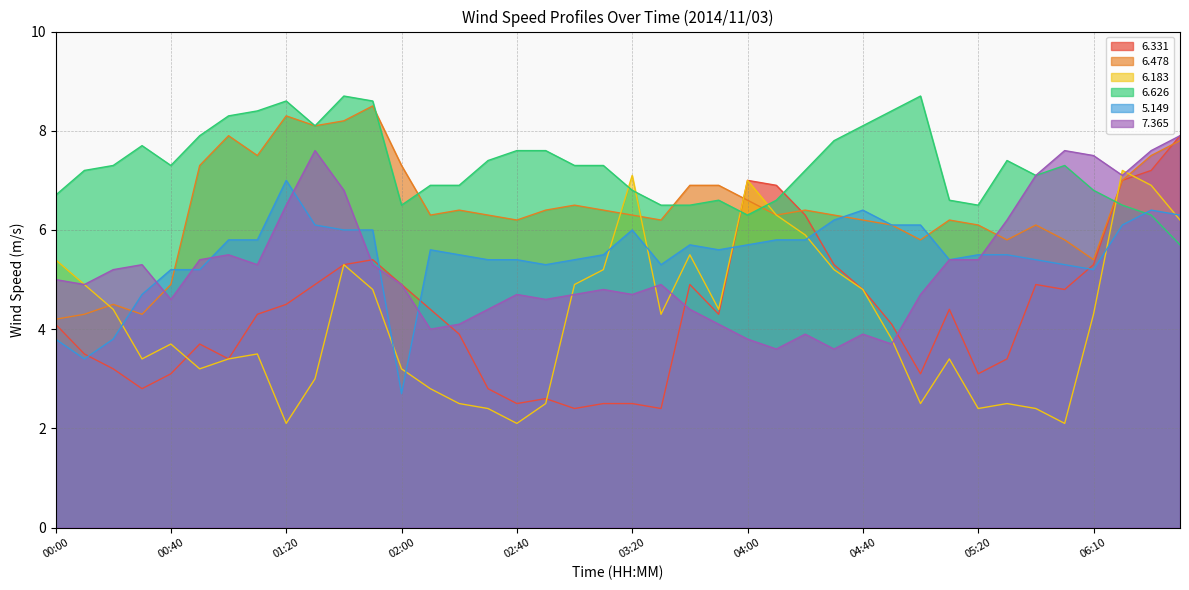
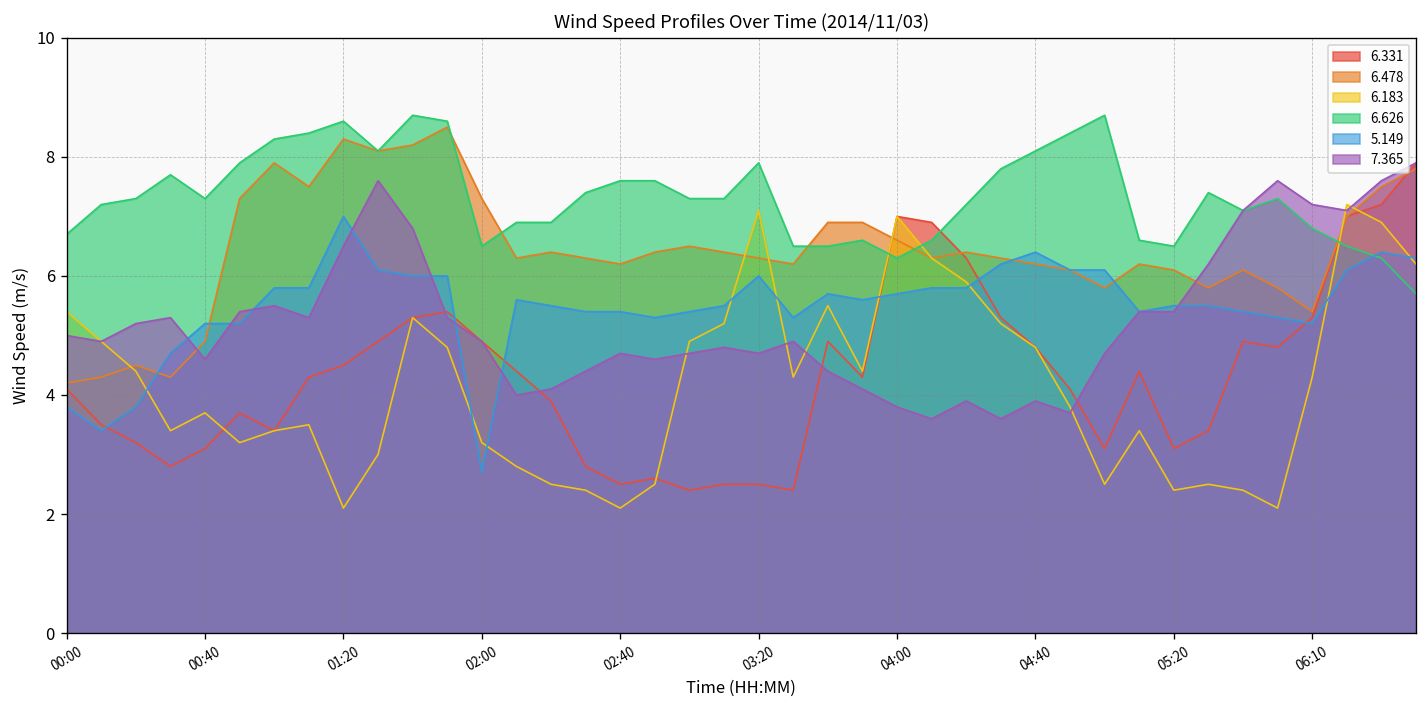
6.626, 03:20: 6.8 -> 7.9
7.365, 06:10: 7.5 -> 7.2
